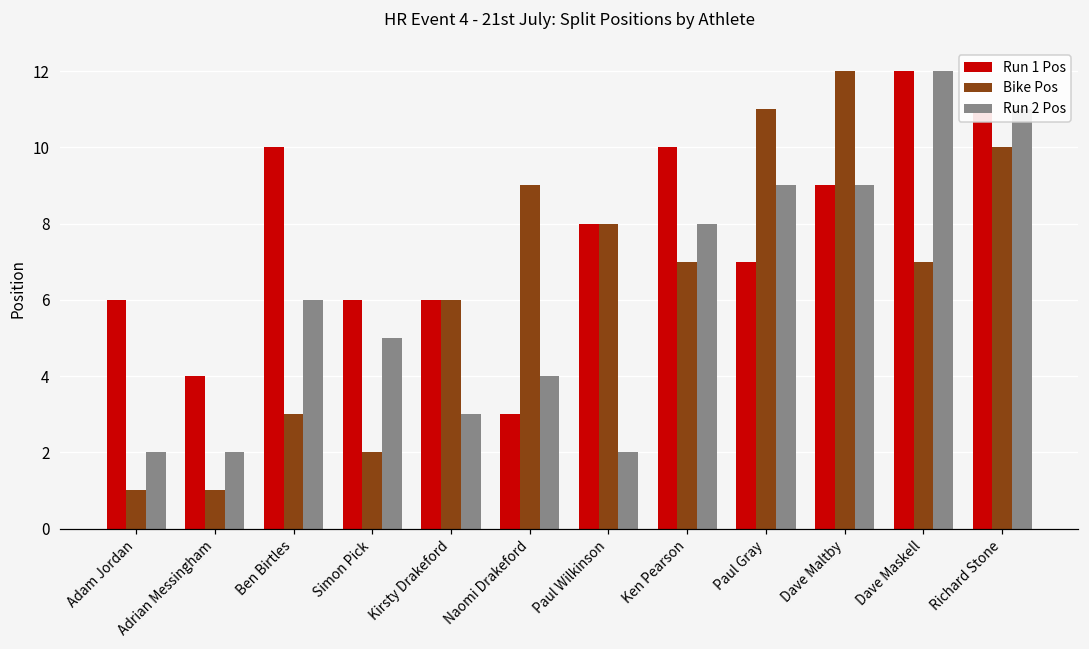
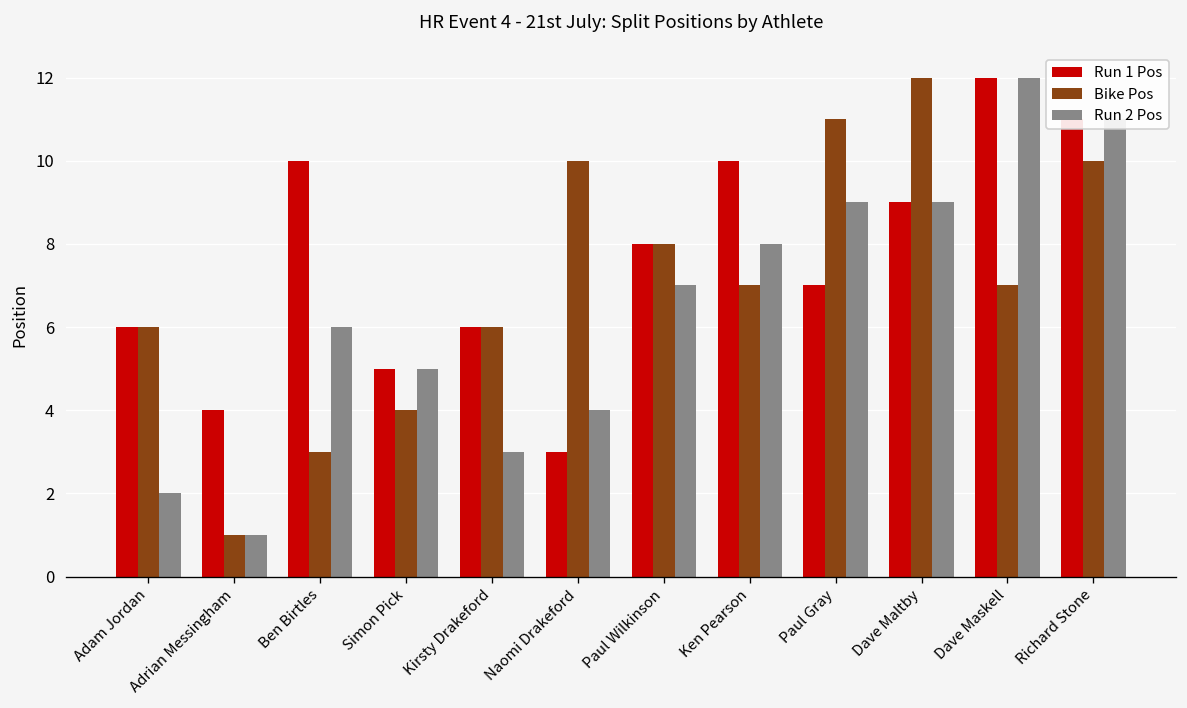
Bike Pos, Adam Jordan: 1 -> 6
Run 2 Pos, Adrian Messingham: 2 -> 1
Run 1 Pos, Simon Pick: 6 -> 5
Bike Pos, Simon Pick: 2 -> 4
Bike Pos, Naomi Drakeford: 9 -> 10
Run 2 Pos, Paul Wilkinson: 2 -> 7
